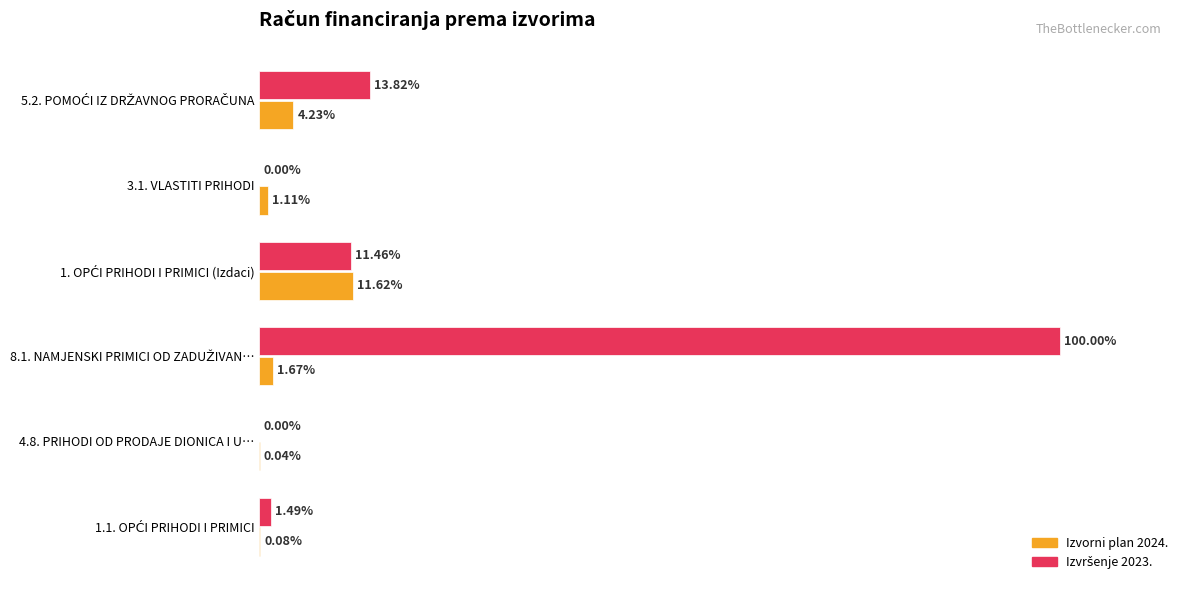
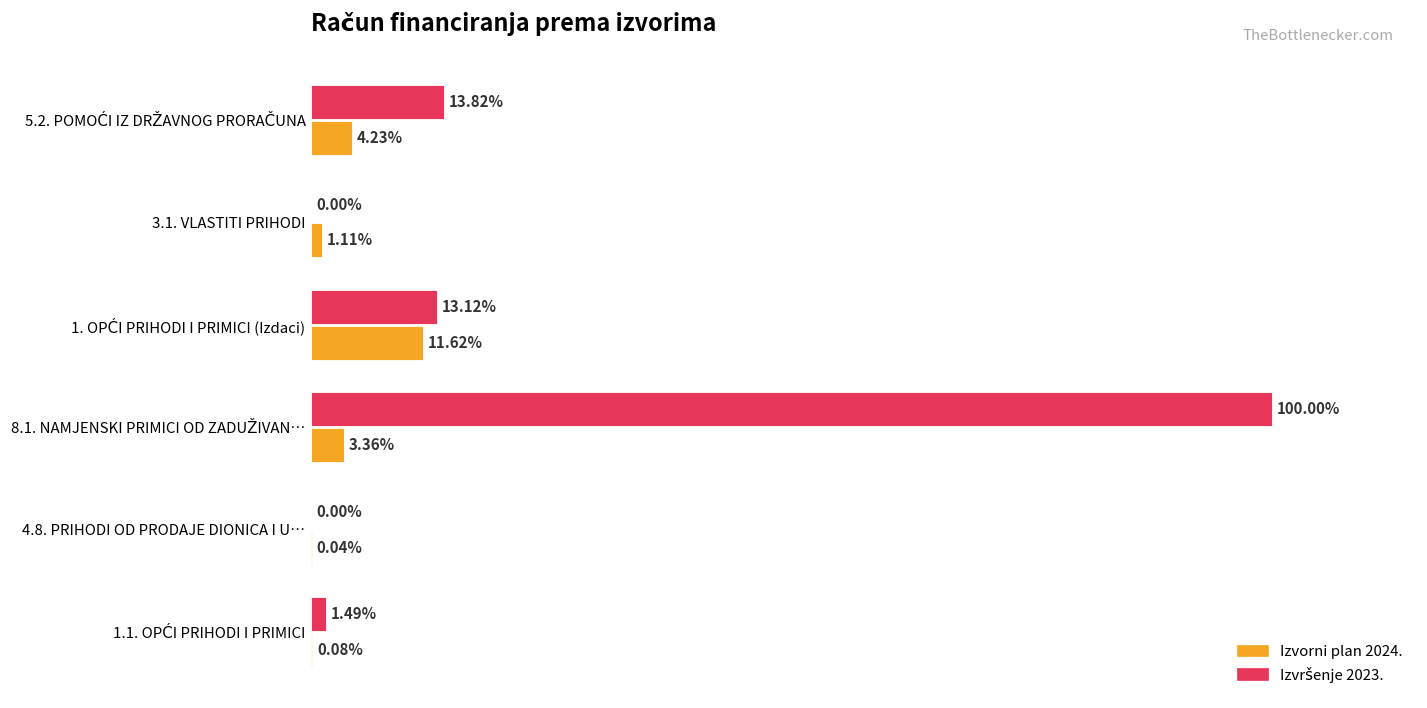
Izvršenje 2023., 1. OPĆI PRIHODI I PRIMICI (Izdaci): 11.46% -> 13.12%
Izvorni plan 2024., 8.1. NAMJENSKI PRIMICI OD ZADUŽIVAN…: 1.67% -> 3.36%
